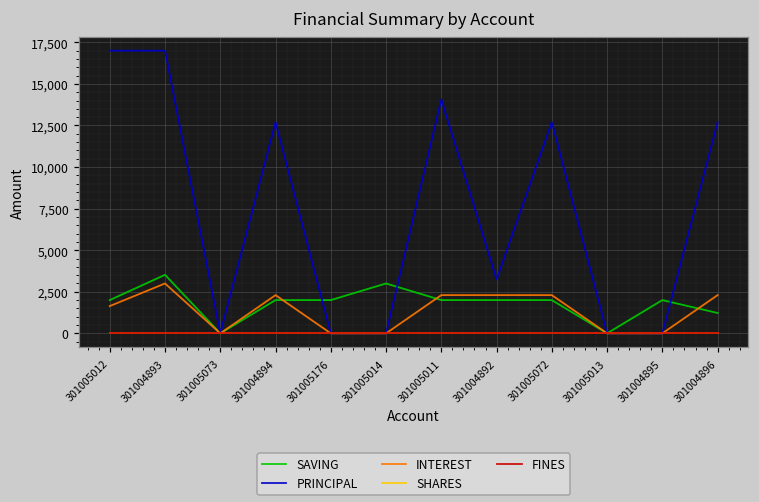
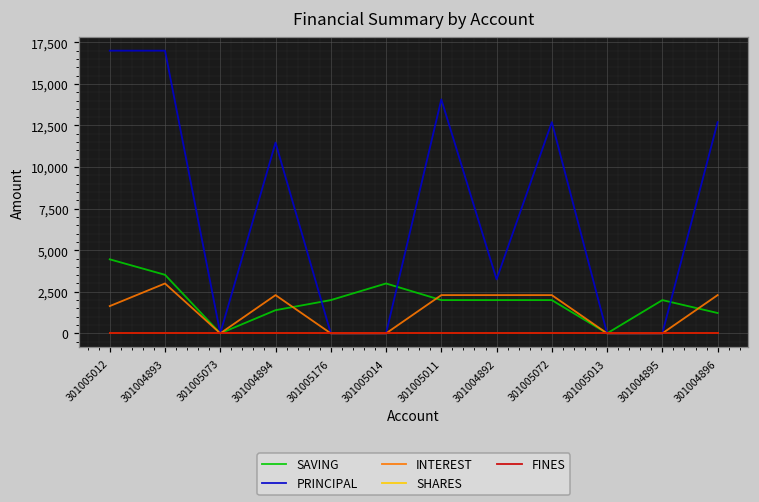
SAVING, 301005012: 2,000 -> 4,500
SAVING, 301004894: 2,000 -> 1,400
PRINCIPAL, 301004894: 12,700 -> 11,500
